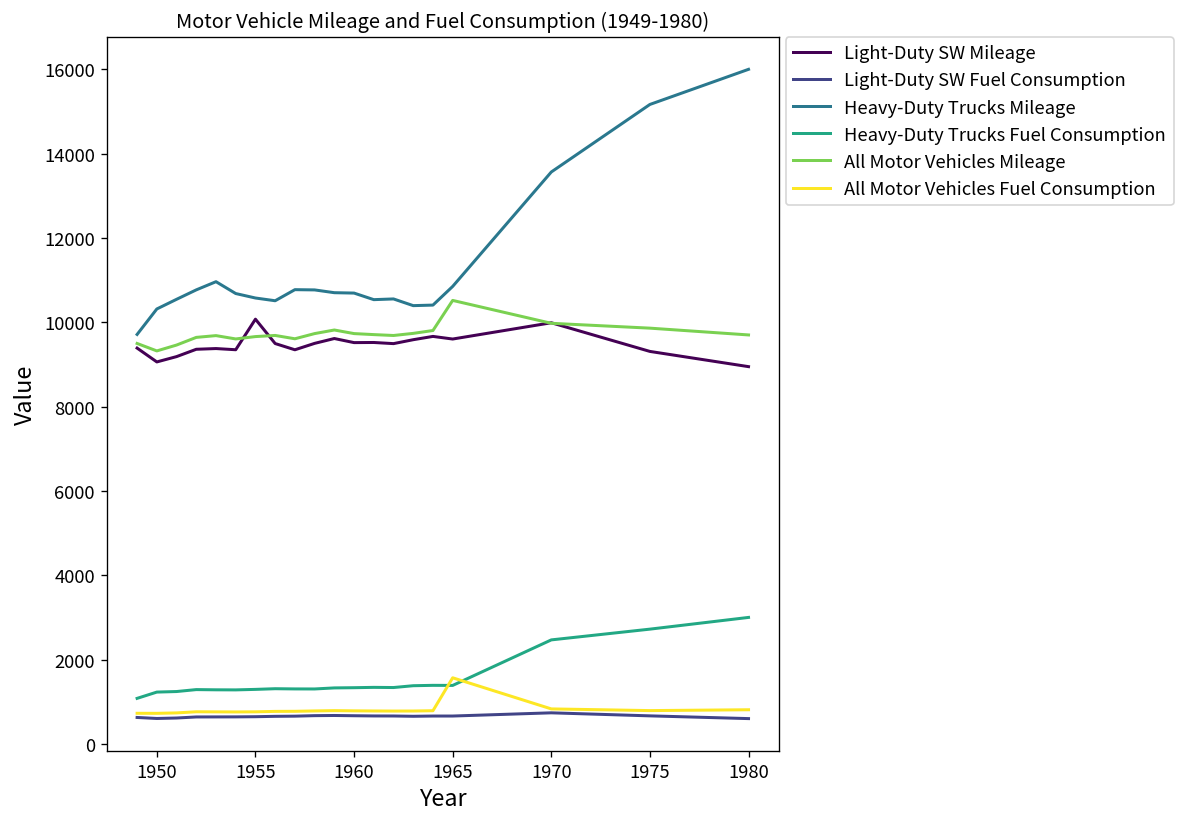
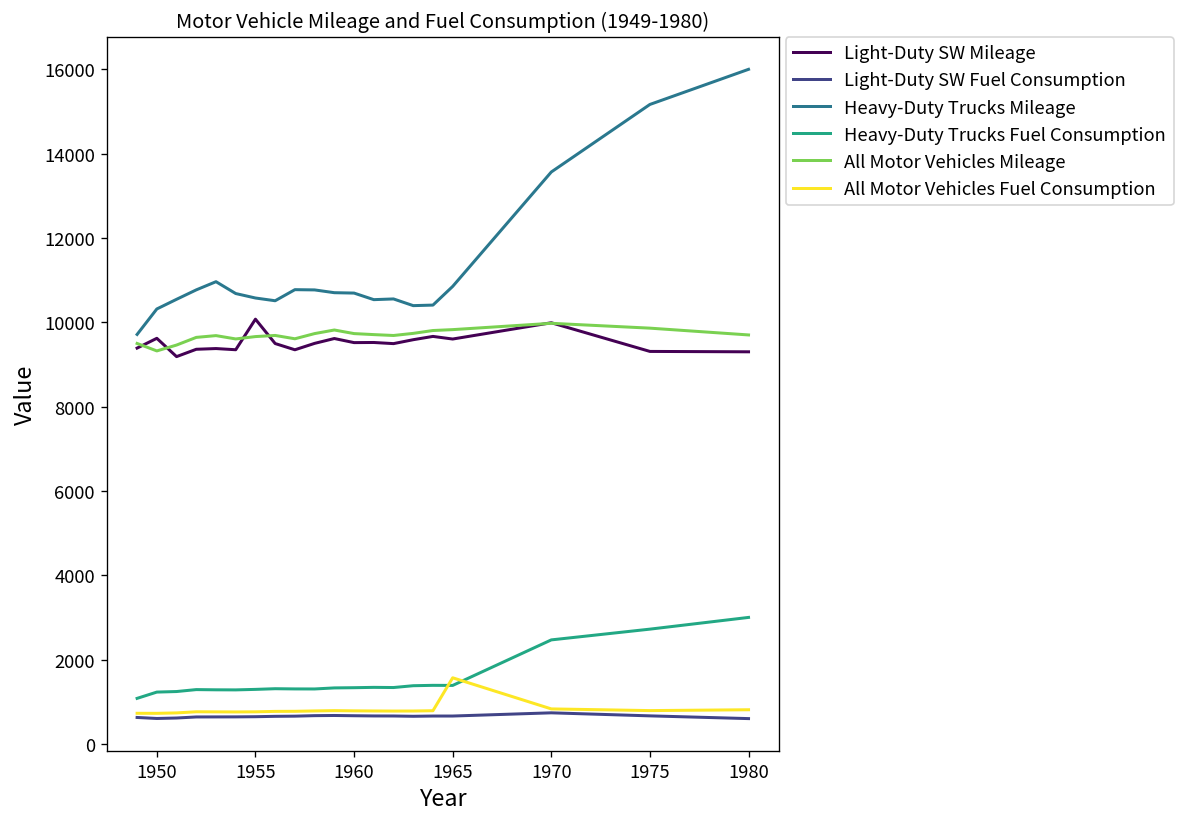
Light-Duty SW Mileage, 1950: 9100 -> 9600
All Motor Vehicles Mileage, 1965: 10500 -> 9800
Light-Duty SW Mileage, 1980: 8900 -> 9300
